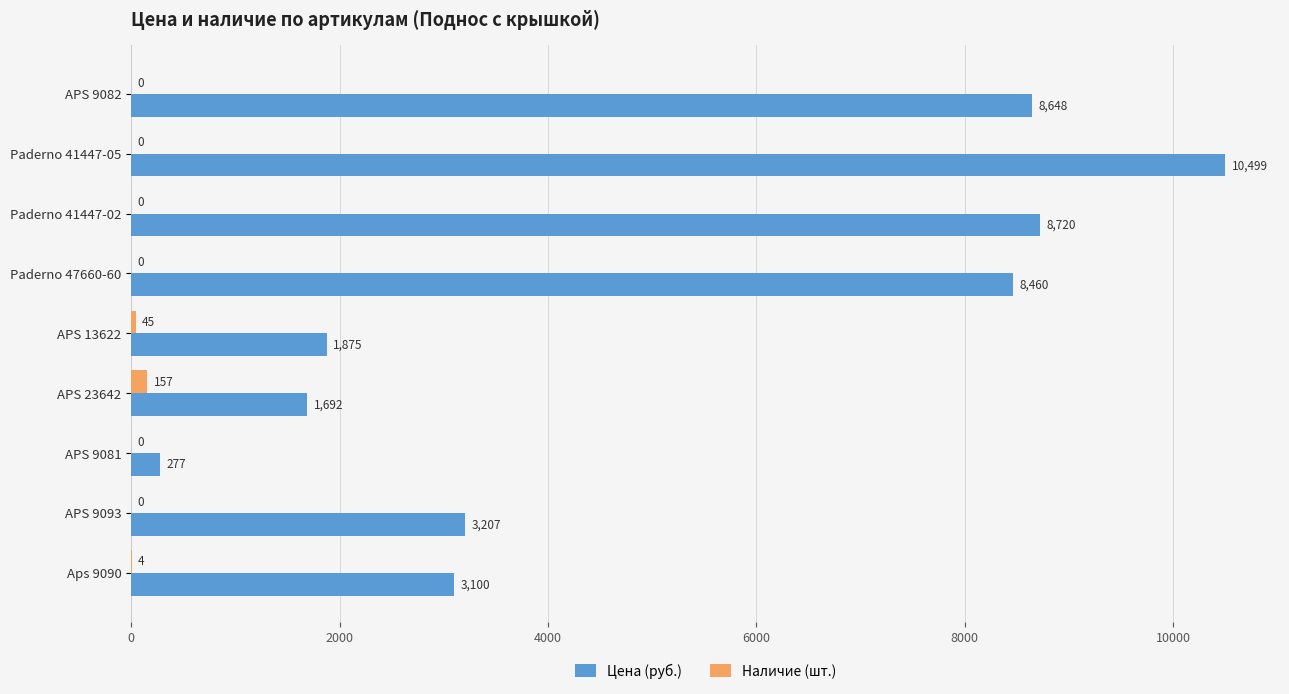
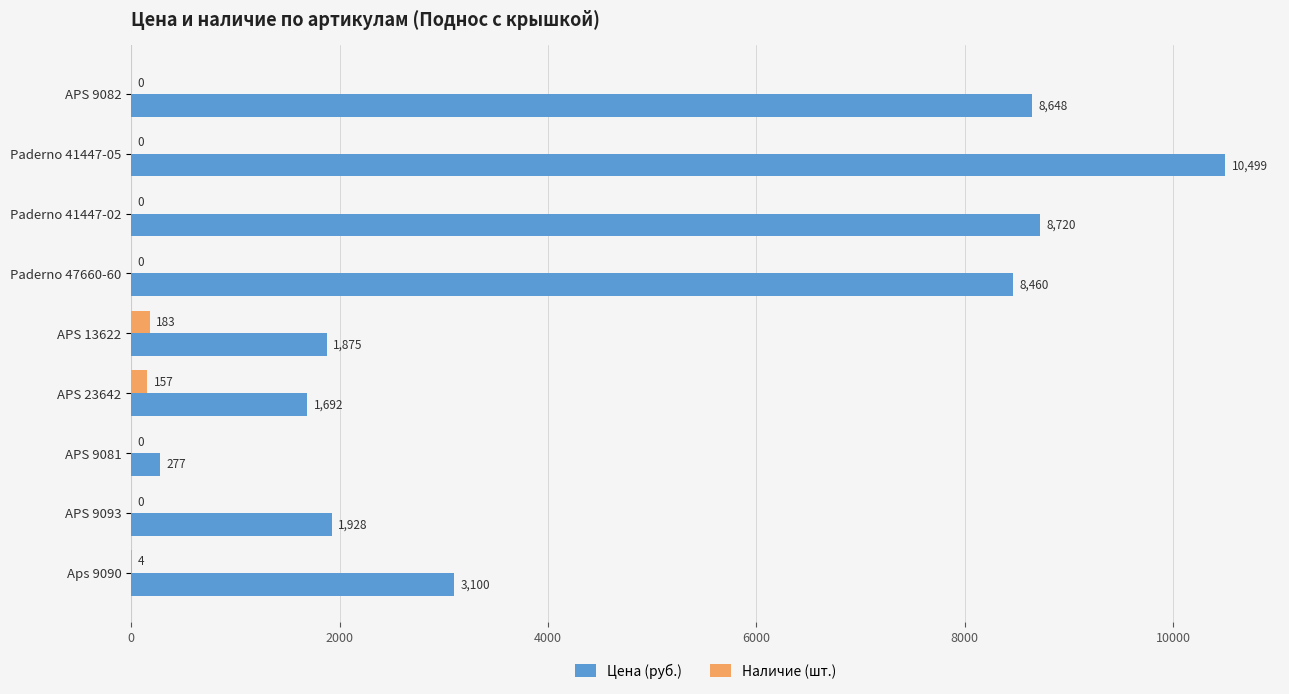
Наличие (шт.), APS 13622: 45 -> 183
Цена (руб.), APS 9093: 3,207 -> 1,928
